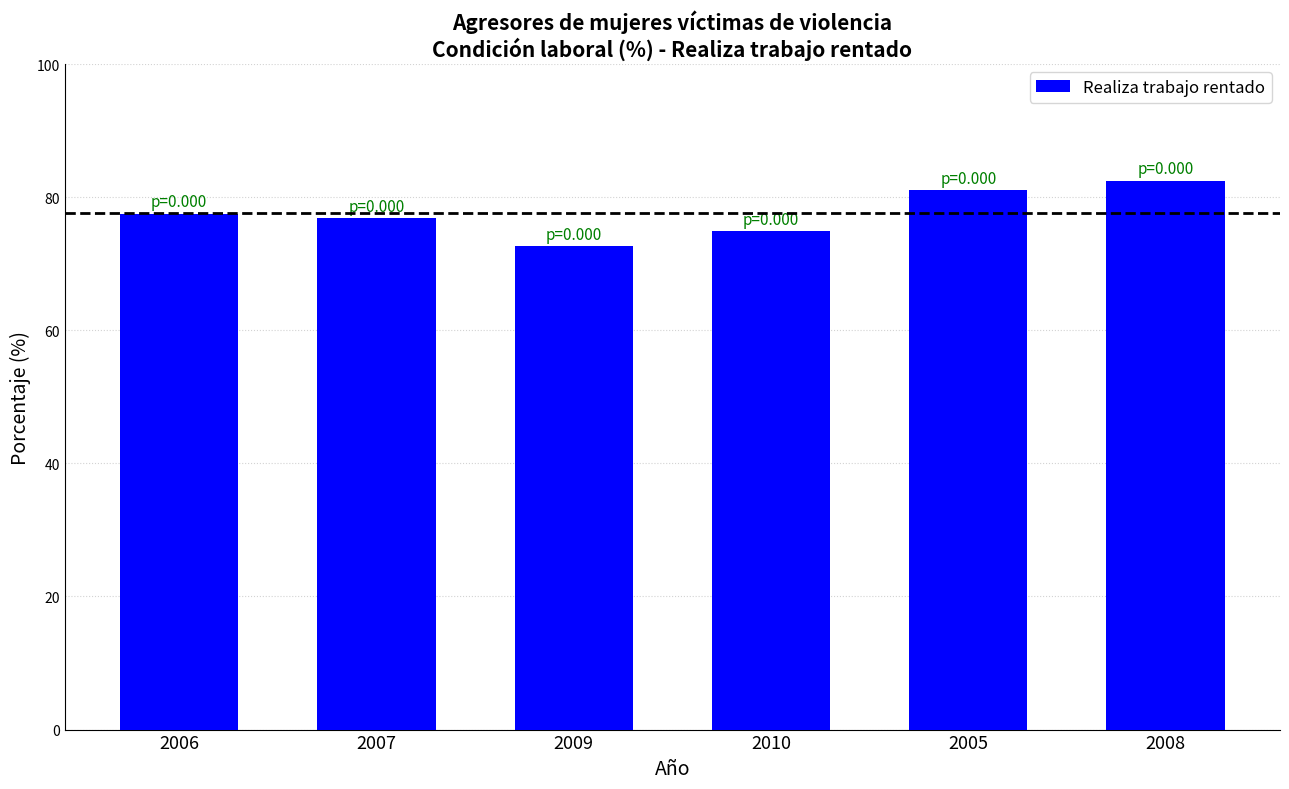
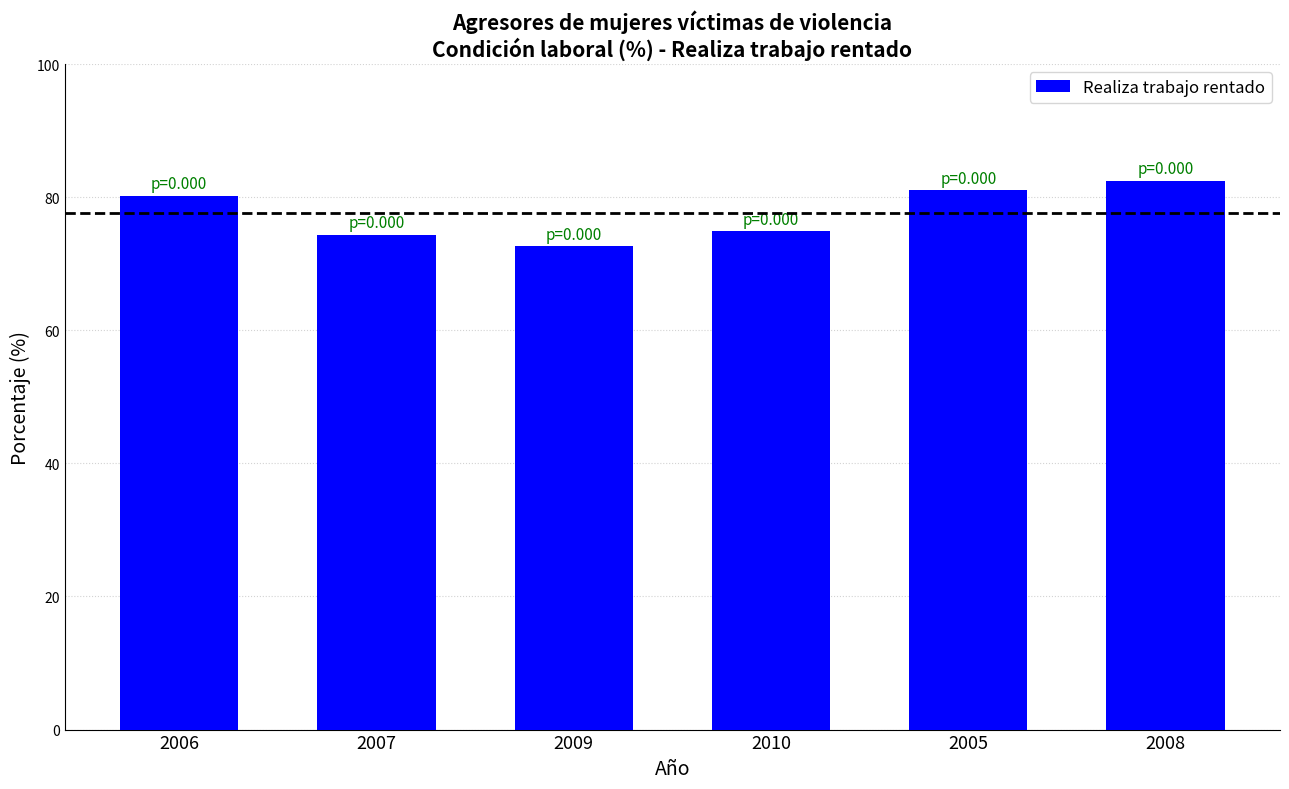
2006: 78 -> 80
2007: 77 -> 74
